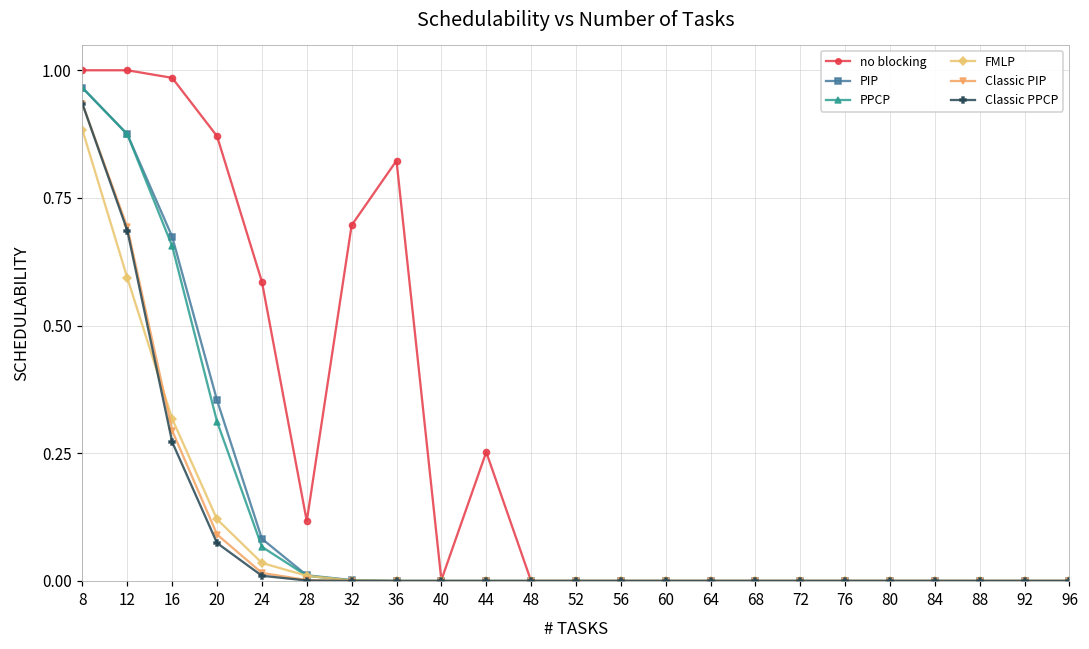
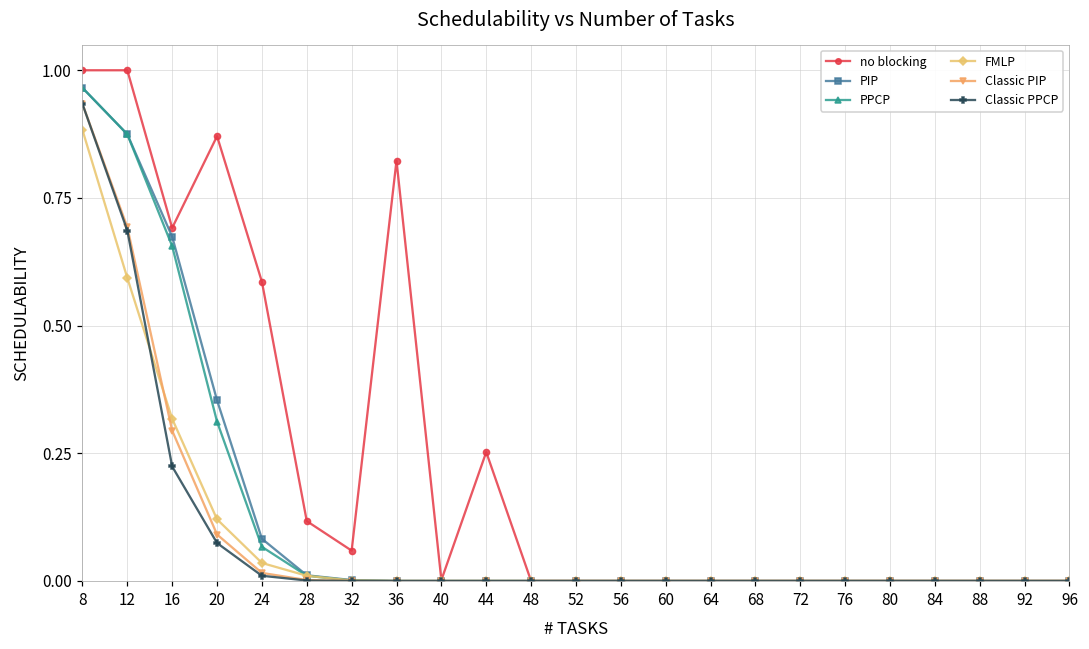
no blocking, 16: 0.99 -> 0.69
Classic PPCP, 16: 0.27 -> 0.22
no blocking, 32: 0.70 -> 0.06
